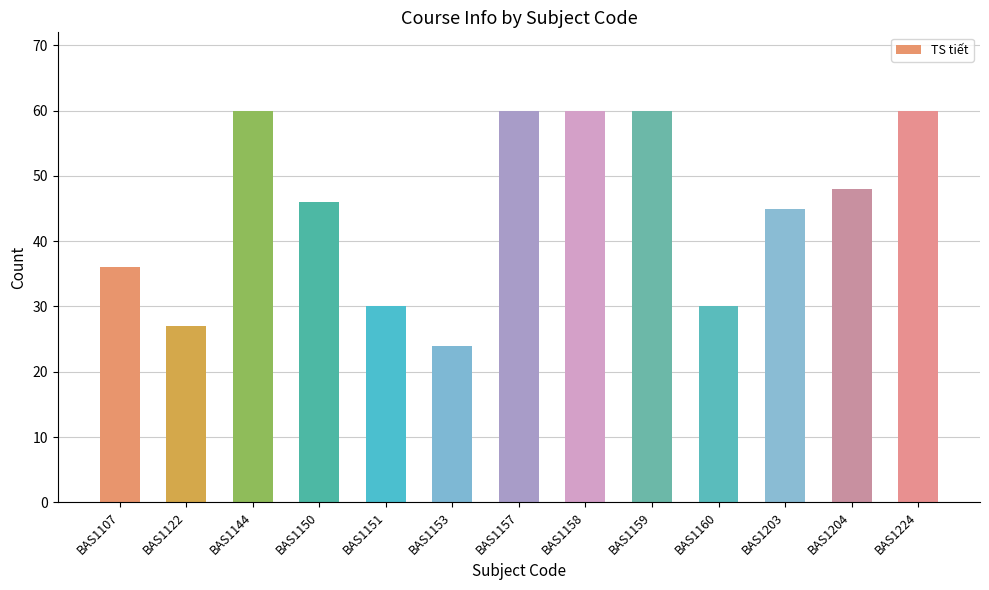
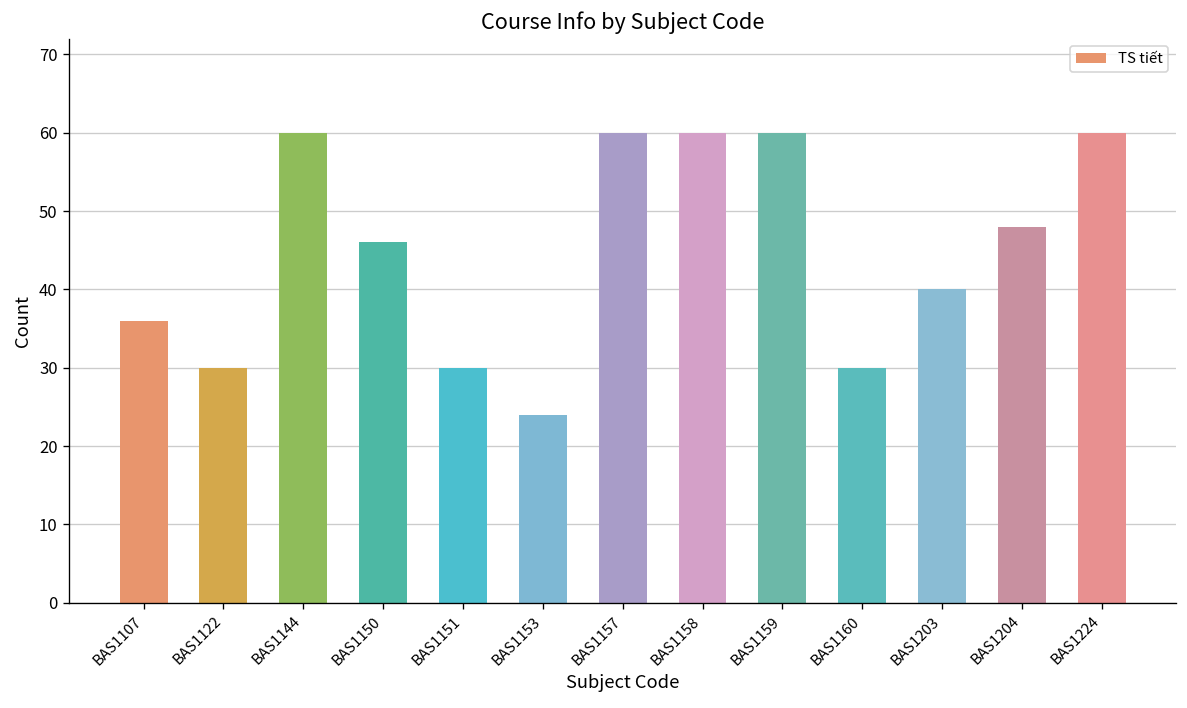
BAS1122: 27 -> 30
BAS1203: 45 -> 40
